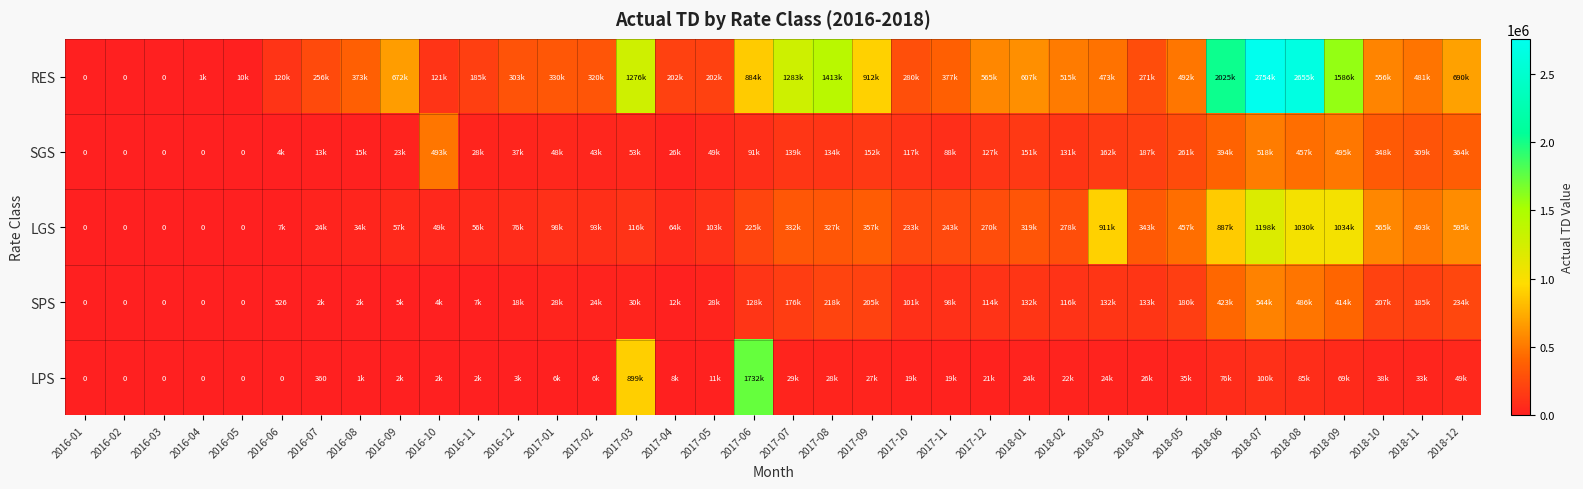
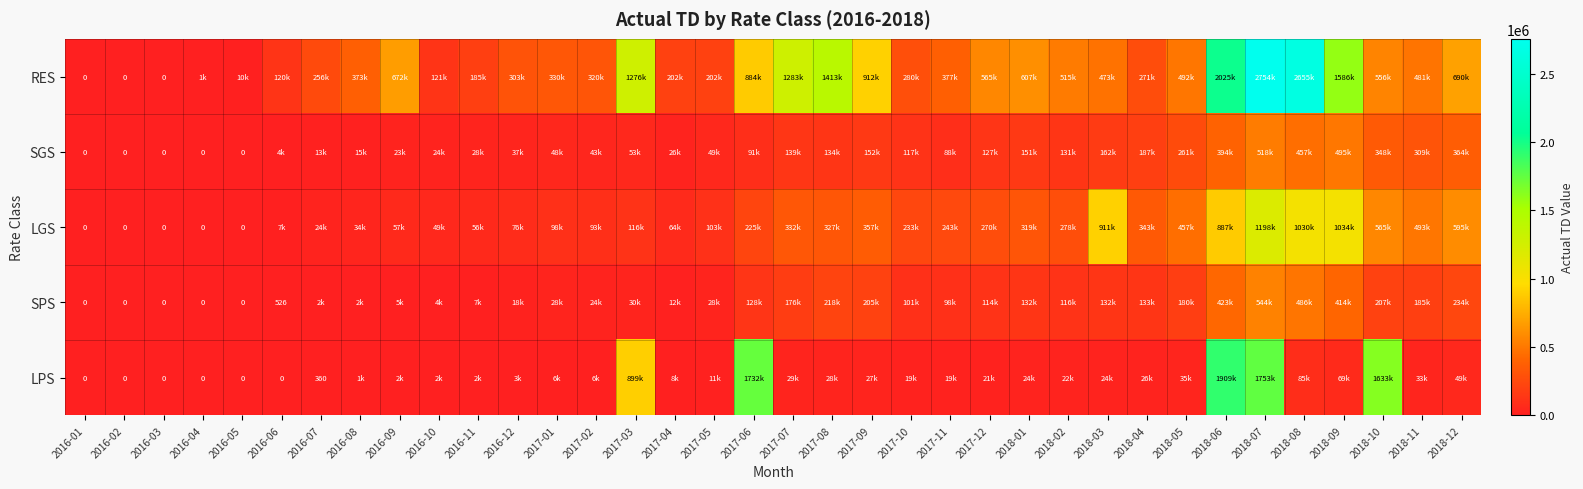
SGS, 2016-10: 493k -> 24k
LPS, 2018-06: 76k -> 1909k
LPS, 2018-07: 100k -> 1753k
LPS, 2018-10: 38k -> 1633k
